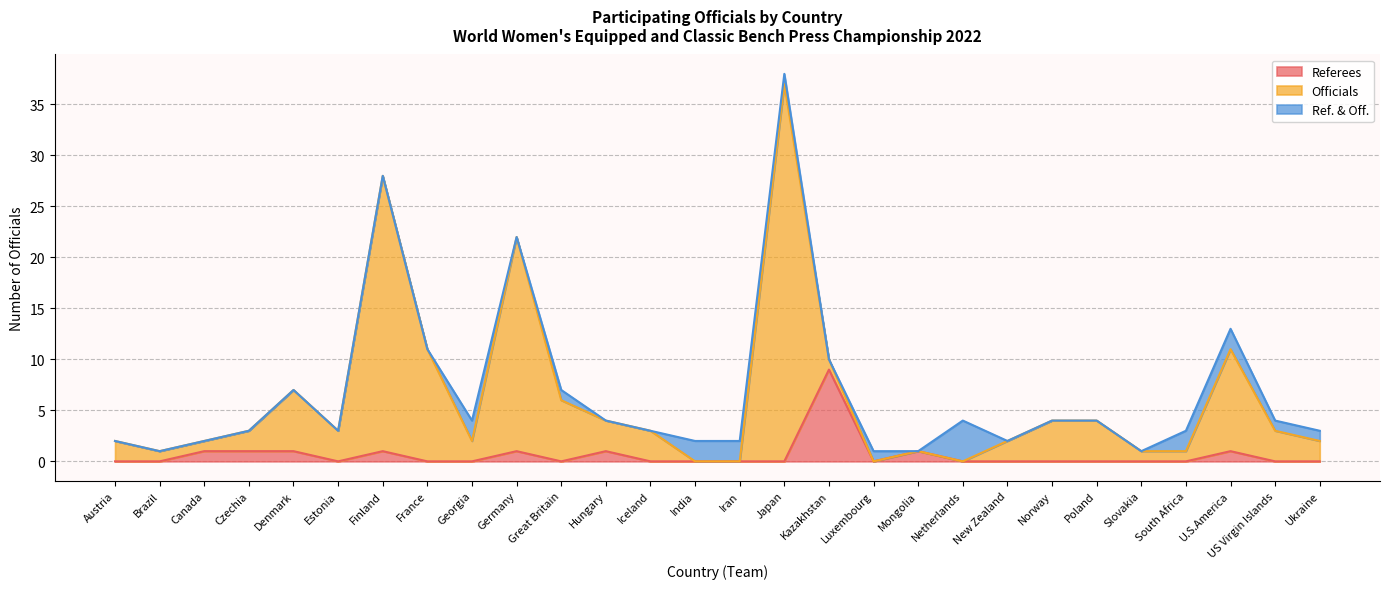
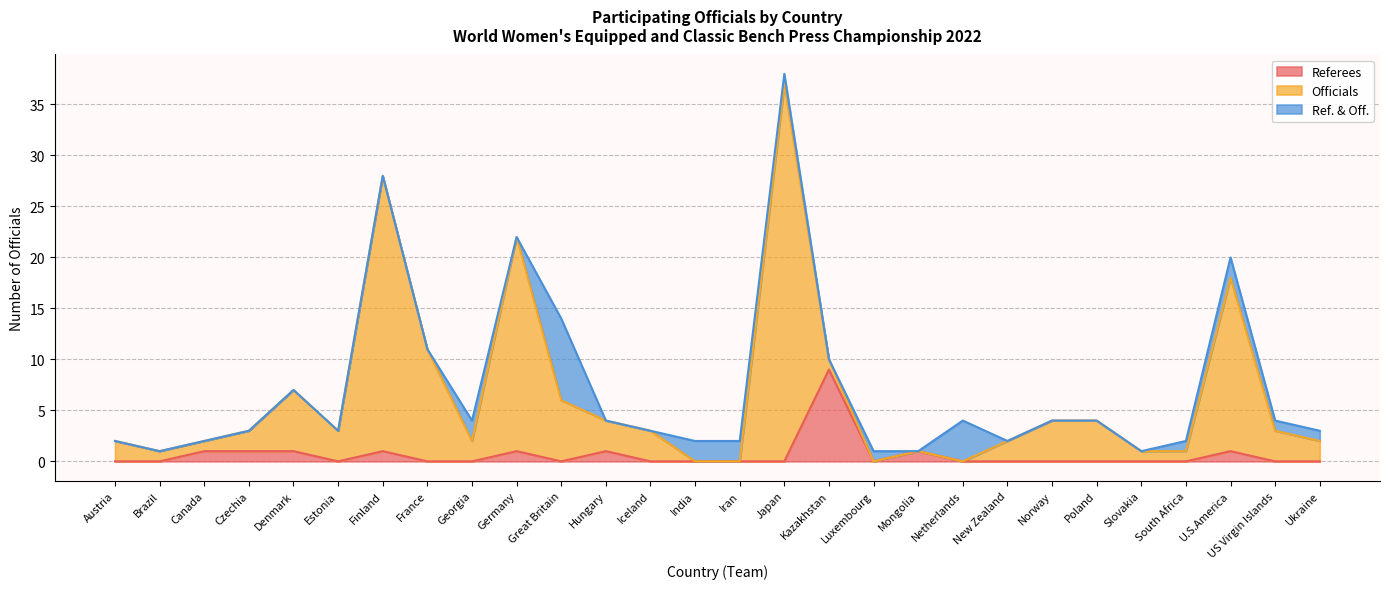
Ref. & Off., Great Britain: 1 -> 8
Ref. & Off., South Africa: 2 -> 1
Officials, U.S.America: 10 -> 17
